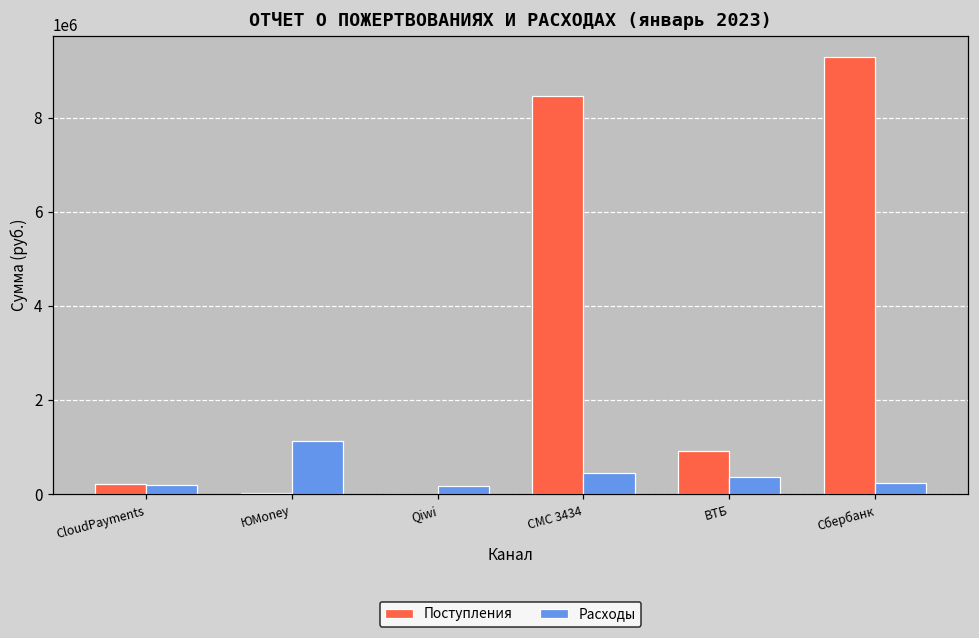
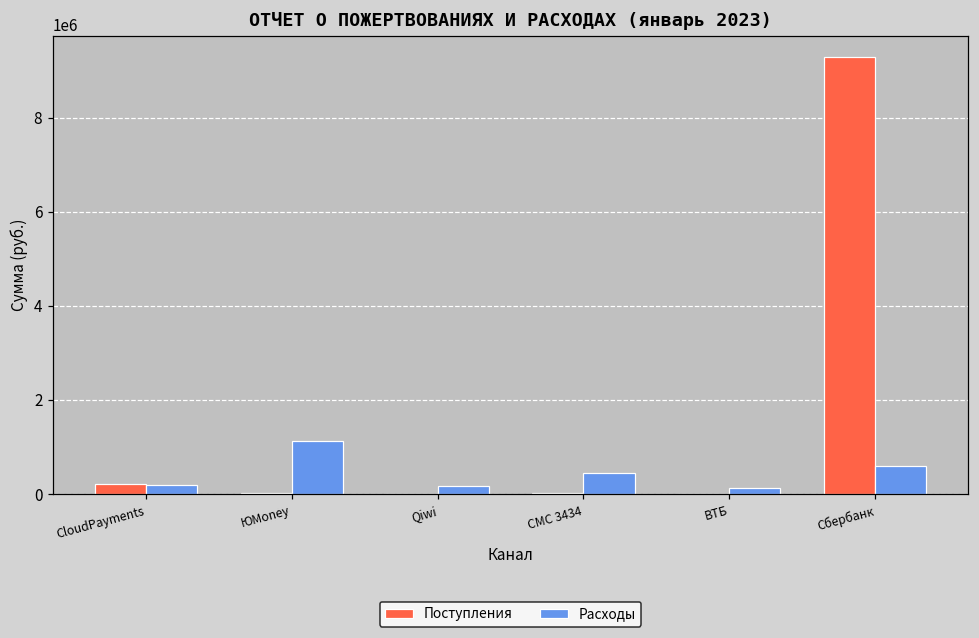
Поступления, СМС 3434: 8500000 -> 0
Поступления, ВТБ: 900000 -> 0
Расходы, ВТБ: 400000 -> 100000
Расходы, Сбербанк: 200000 -> 600000
